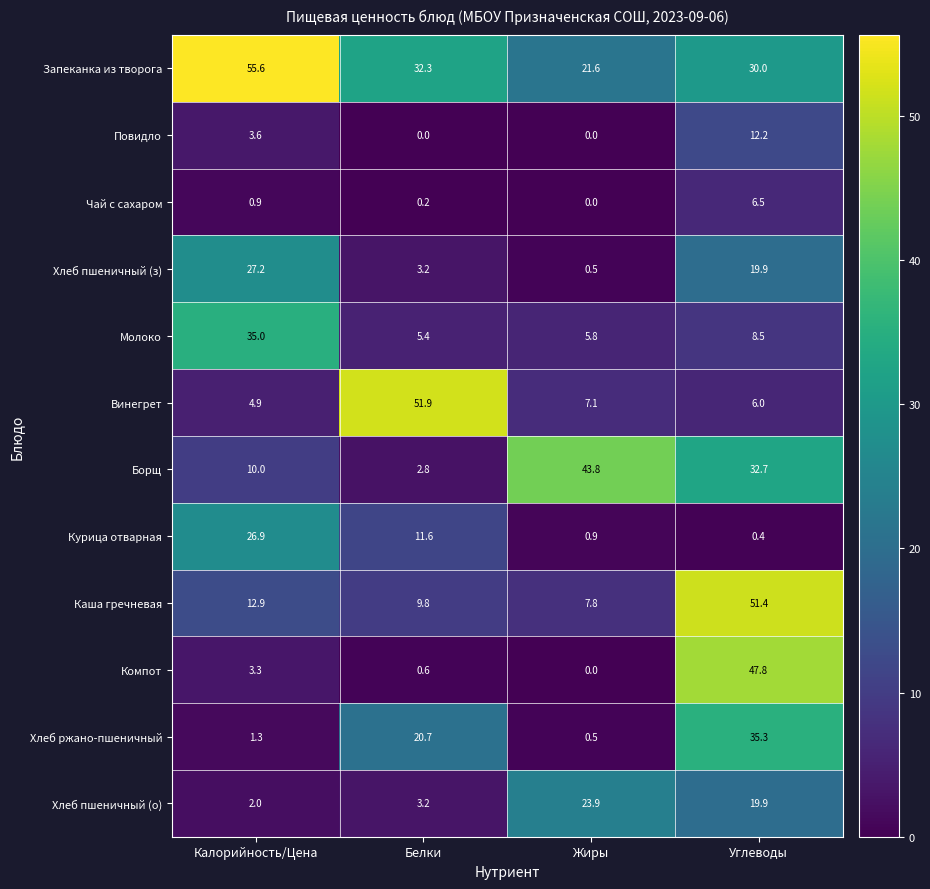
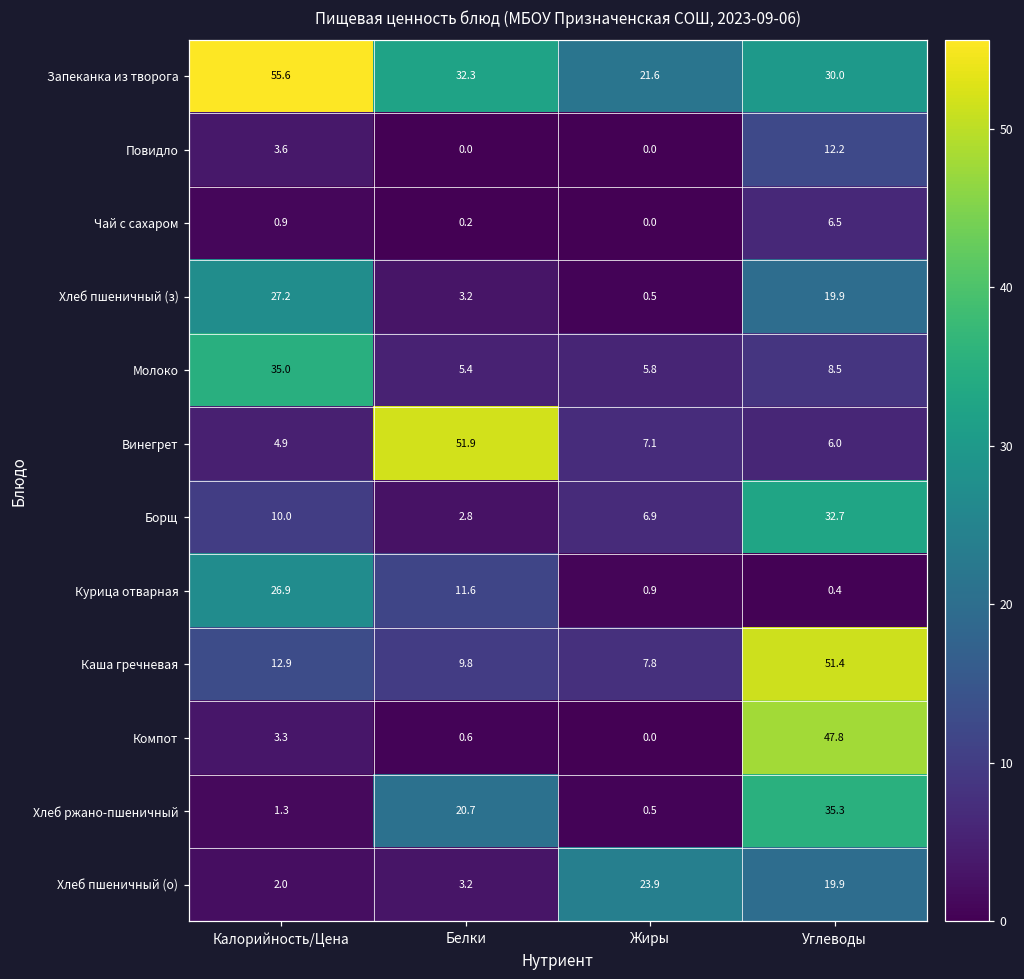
Борщ, Жиры: 43.8 -> 6.9
